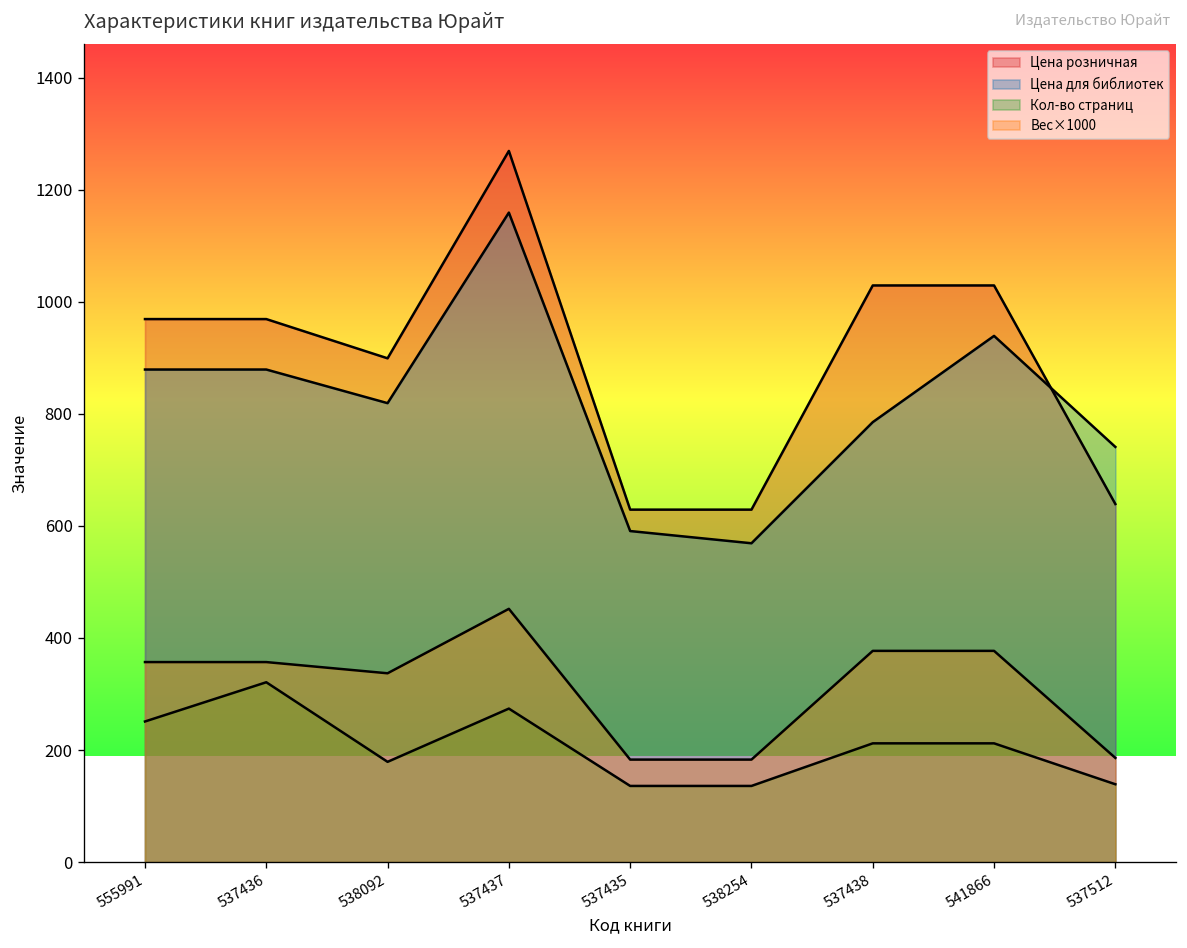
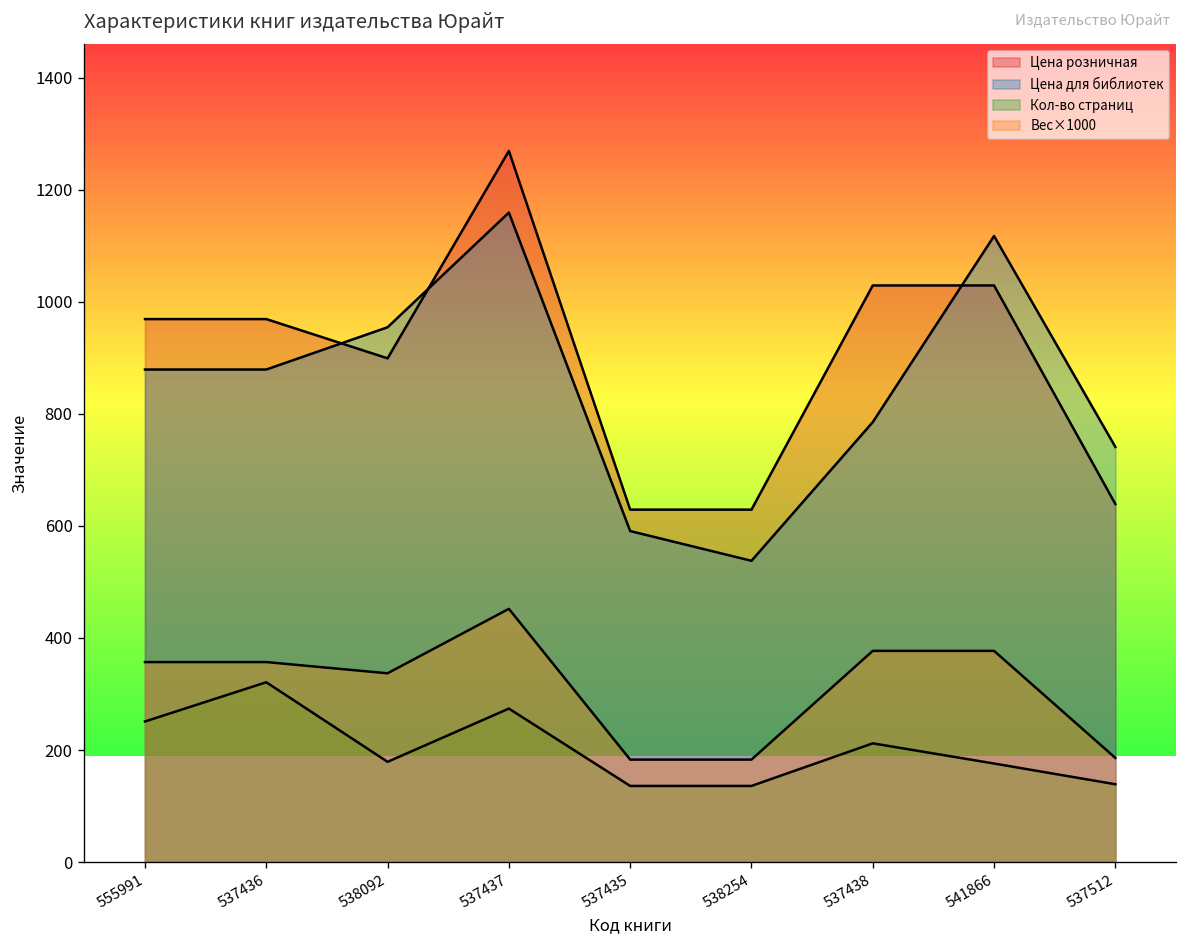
Цена для библиотек, 538092: 820 -> 950
Цена для библиотек, 538254: 570 -> 540
Цена для библиотек, 541866: 940 -> 1120
Кол-во страниц, 541866: 210 -> 180
